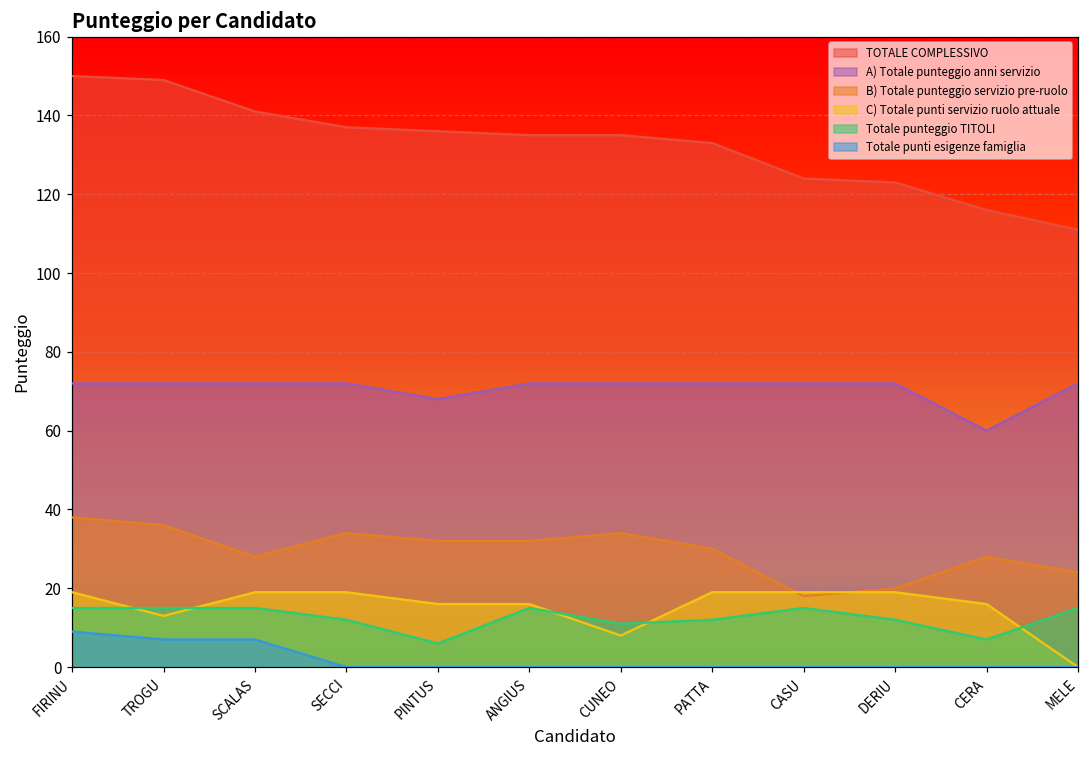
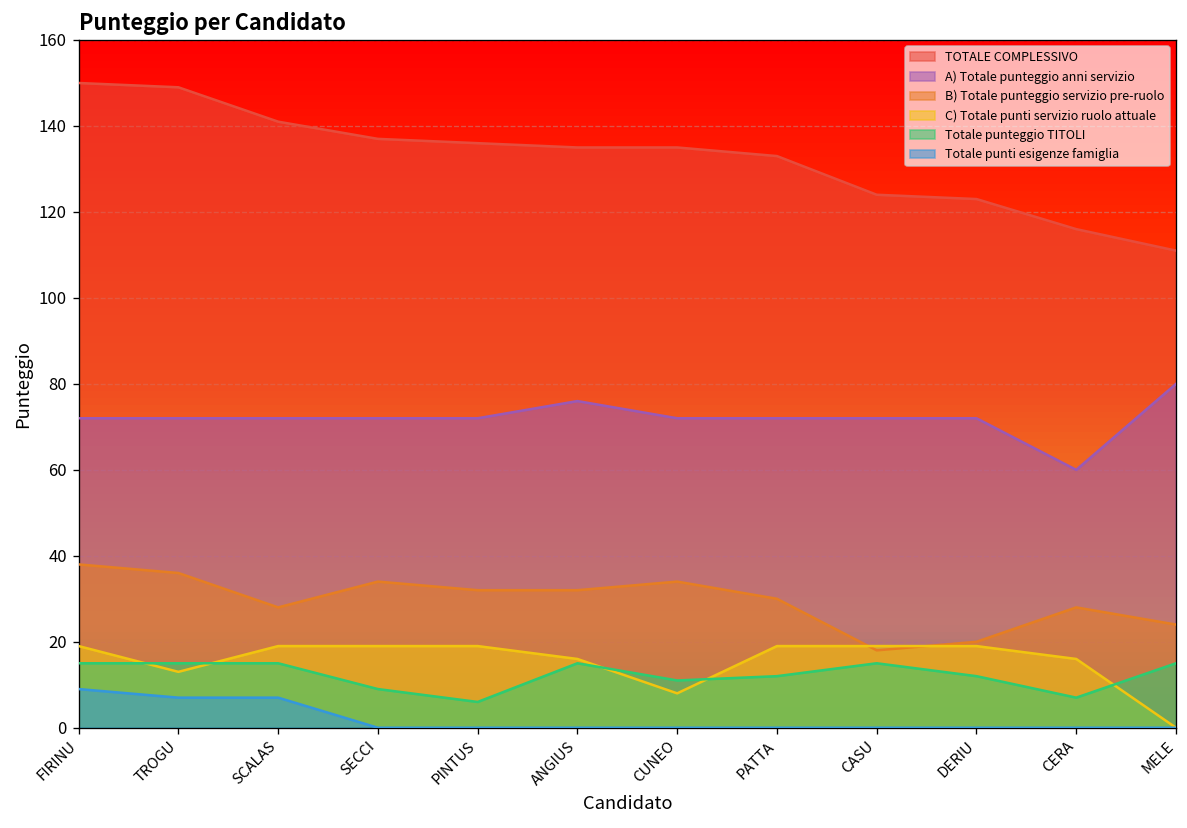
Totale punteggio TITOLI, SECCI: 12 -> 9
A) Totale punteggio anni servizio, PINTUS: 68 -> 72
C) Totale punti servizio ruolo attuale, PINTUS: 16 -> 19
A) Totale punteggio anni servizio, ANGIUS: 72 -> 76
A) Totale punteggio anni servizio, MELE: 72 -> 80
